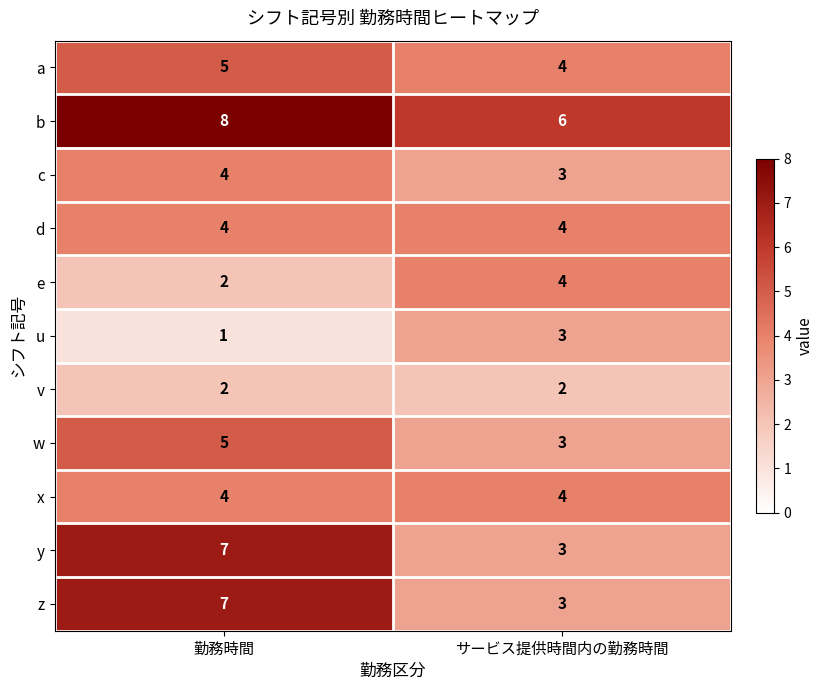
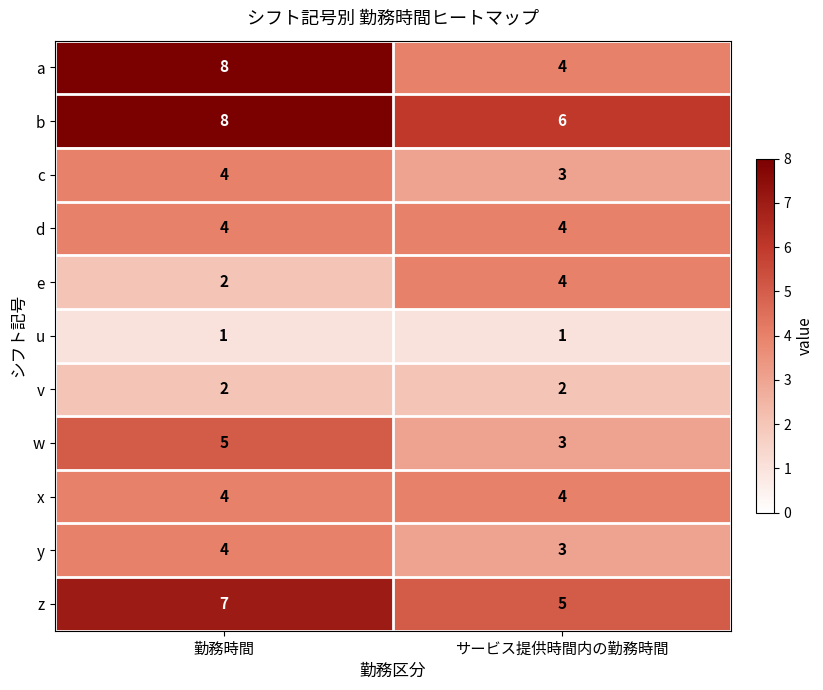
a, 勤務時間: 5 -> 8
u, サービス提供時間内の勤務時間: 3 -> 1
y, 勤務時間: 7 -> 4
z, サービス提供時間内の勤務時間: 3 -> 5
